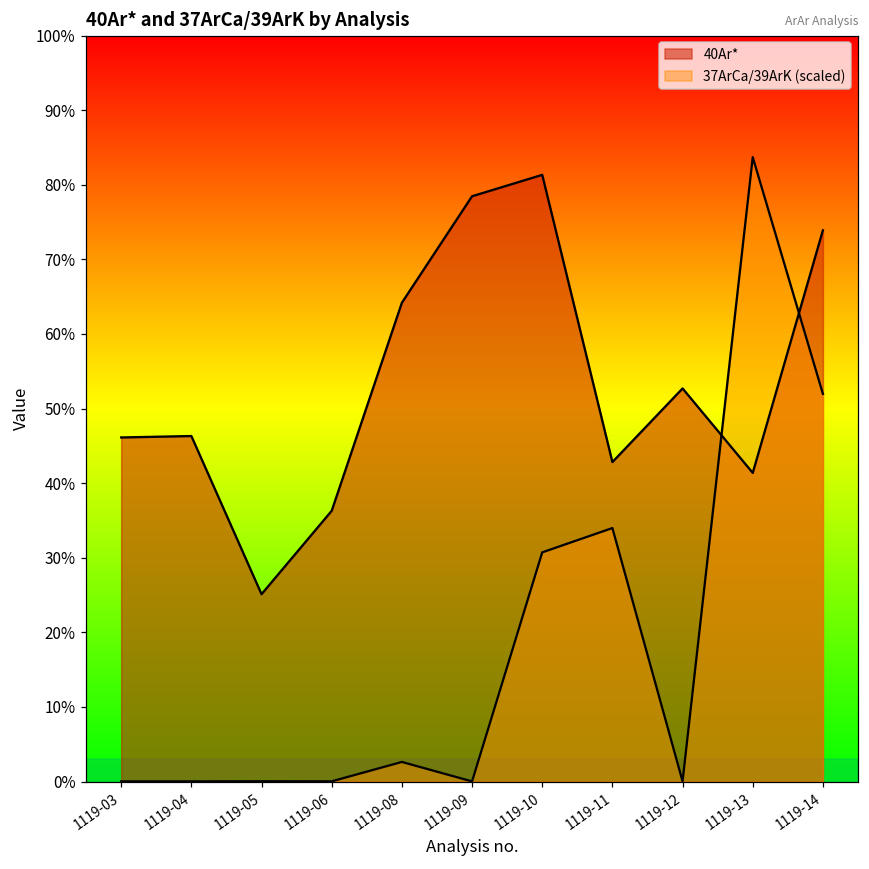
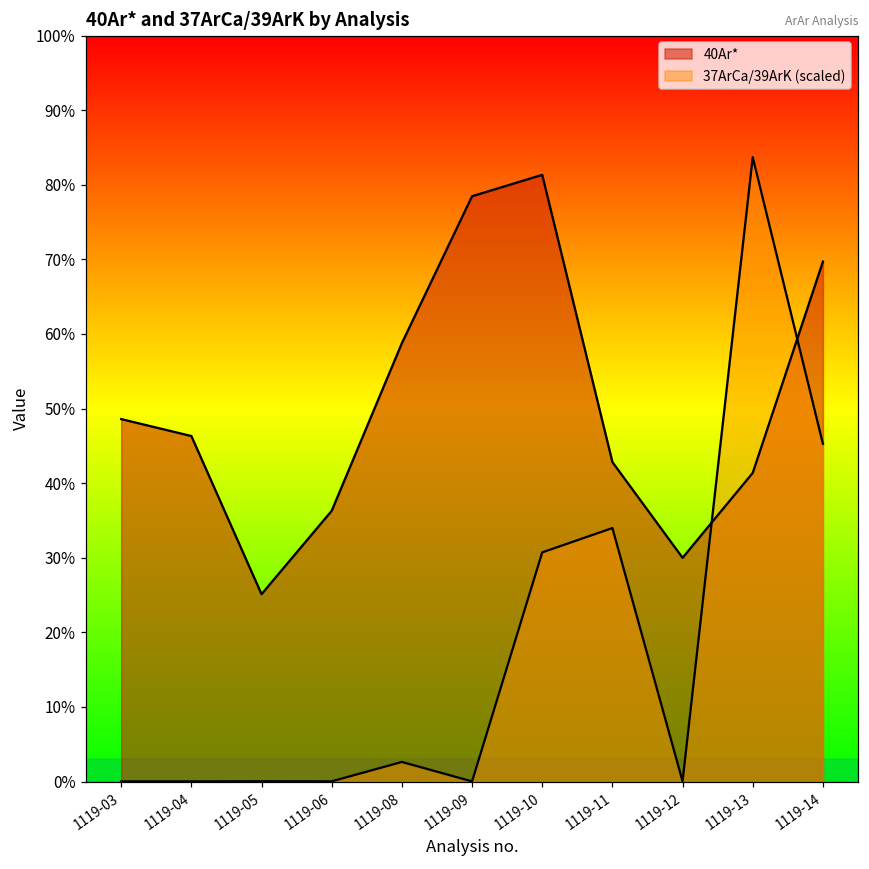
40Ar*, 1119-03: 46% -> 49%
40Ar*, 1119-08: 64% -> 59%
40Ar*, 1119-12: 53% -> 30%
40Ar*, 1119-14: 74% -> 70%
37ArCa/39ArK (scaled), 1119-14: 52% -> 45%
